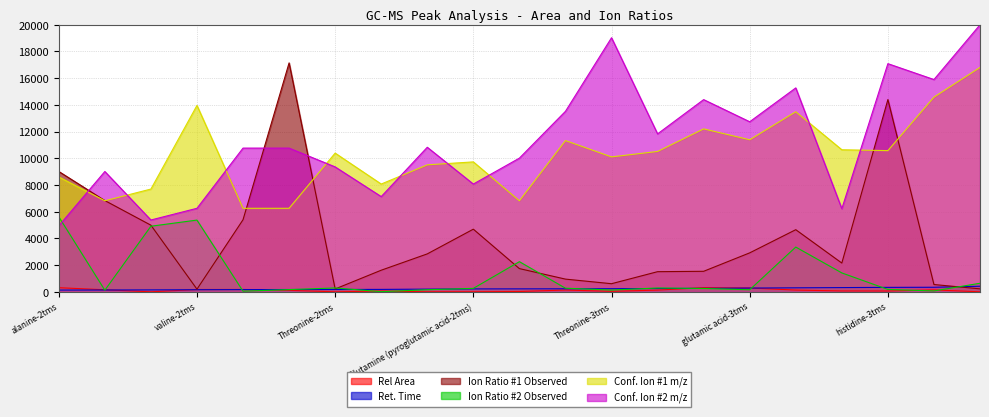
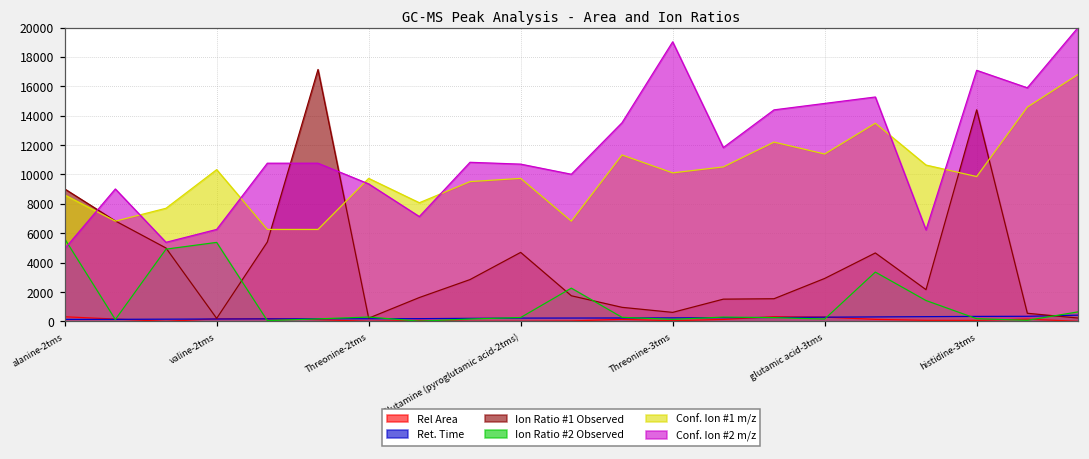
Conf. Ion #1 m/z, valine-2tms: 14000 -> 10300
Conf. Ion #1 m/z, Threonine-2tms: 10400 -> 9700
Conf. Ion #2 m/z, Glutamine (pyroglutamic acid-2tms): 8100 -> 10700
Conf. Ion #2 m/z, glutamic acid-3tms: 12700 -> 14800
Conf. Ion #1 m/z, histidine-3tms: 10600 -> 9900
